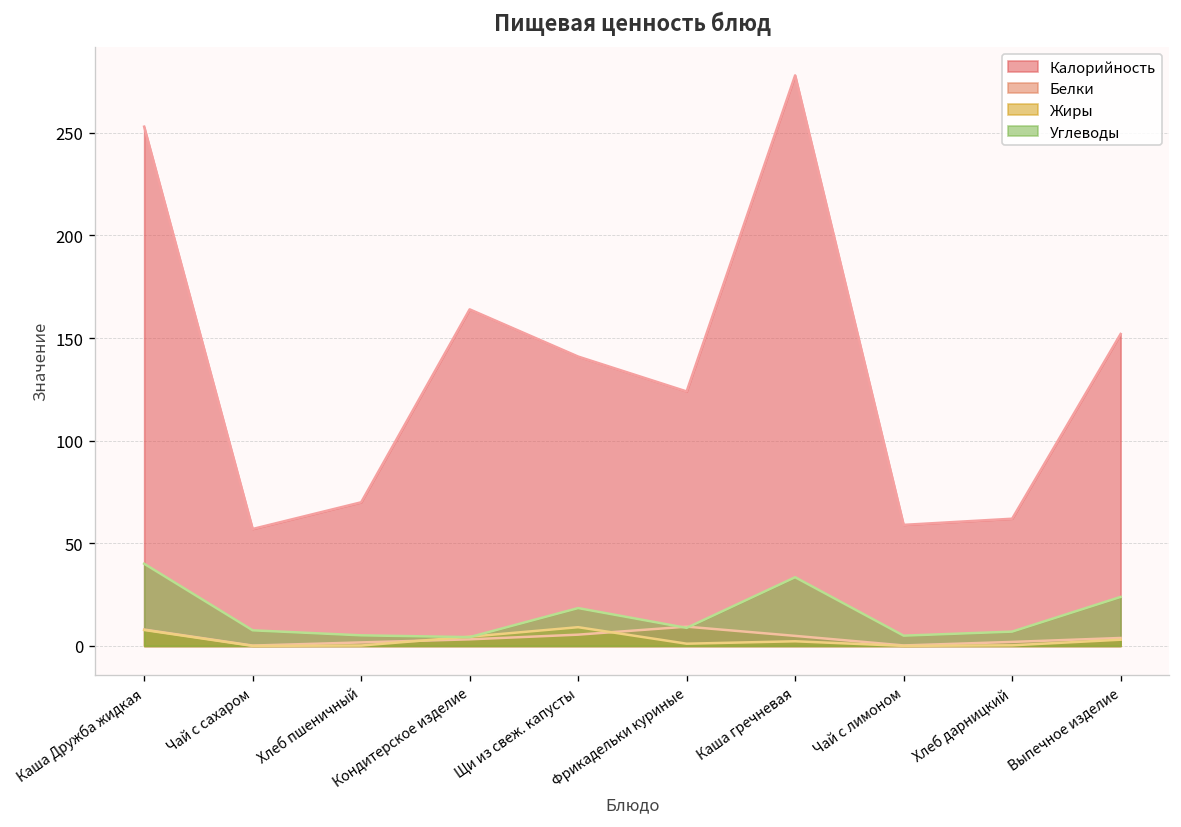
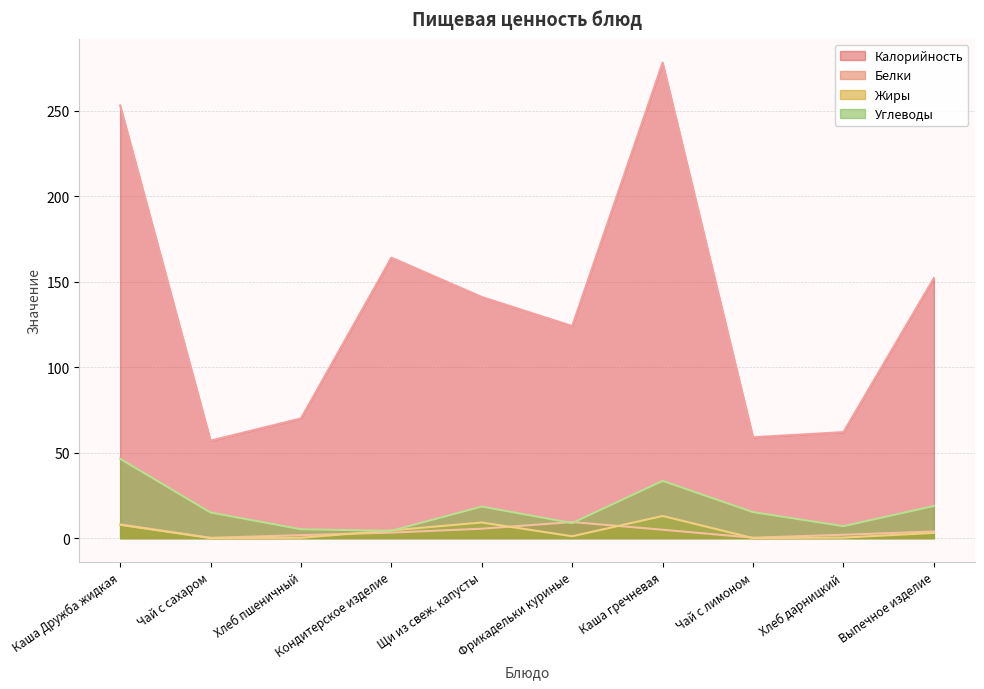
Углеводы, Каша Дружба жидкая: 40 -> 46
Углеводы, Чай с сахаром: 8 -> 15
Жиры, Каша гречневая: 2 -> 13
Углеводы, Чай с лимоном: 5 -> 15
Углеводы, Выпечное изделие: 24 -> 19
